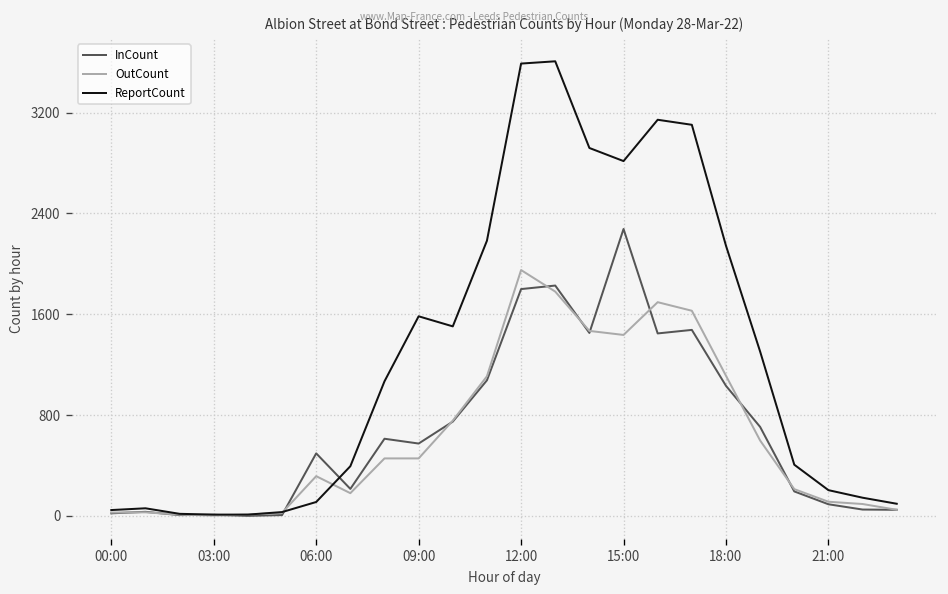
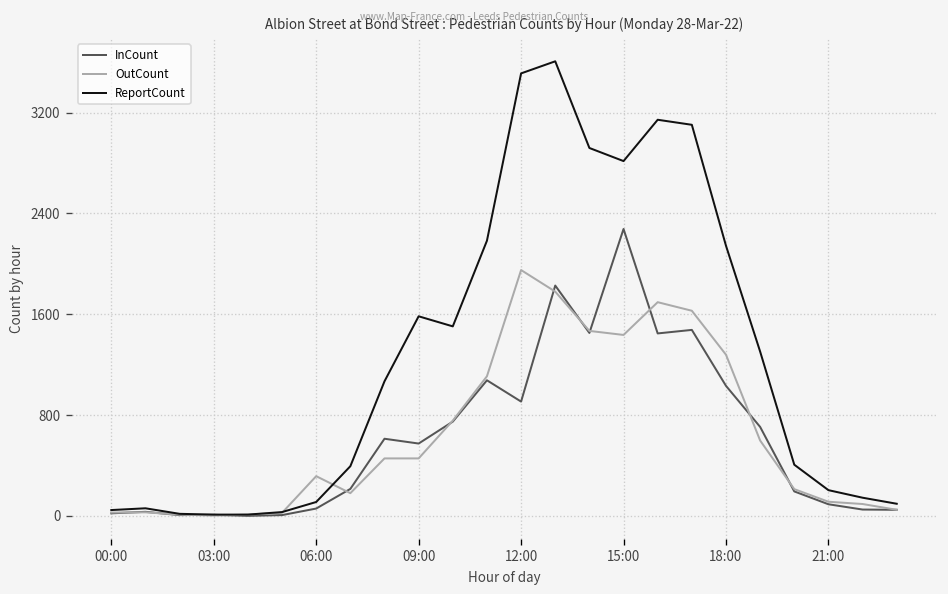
InCount, 06:00: 500 -> 60
InCount, 12:00: 1800 -> 910
ReportCount, 12:00: 3590 -> 3510
OutCount, 18:00: 1110 -> 1280
